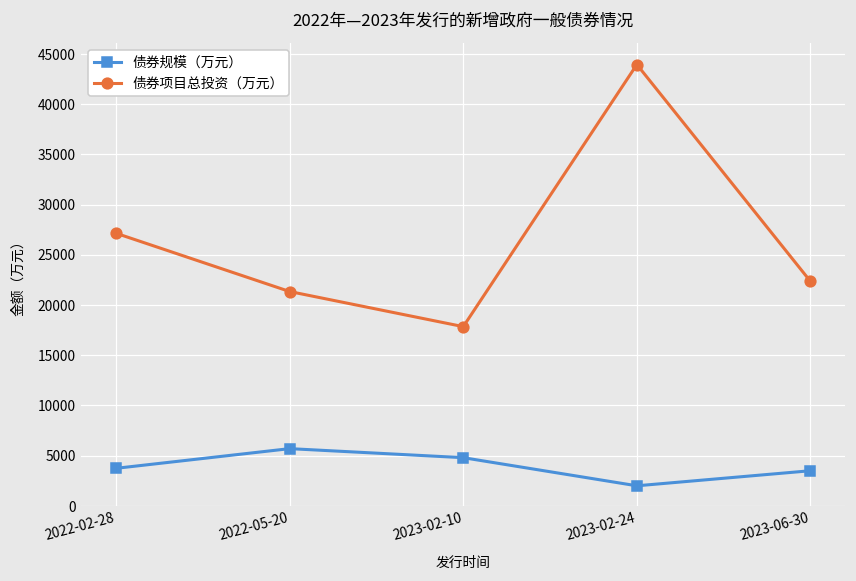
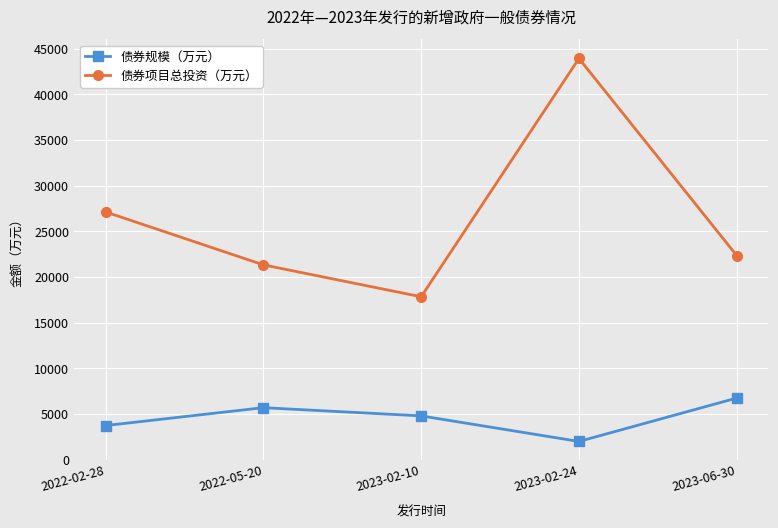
债券规模（万元）, 2023-06-30: 4000 -> 7000
